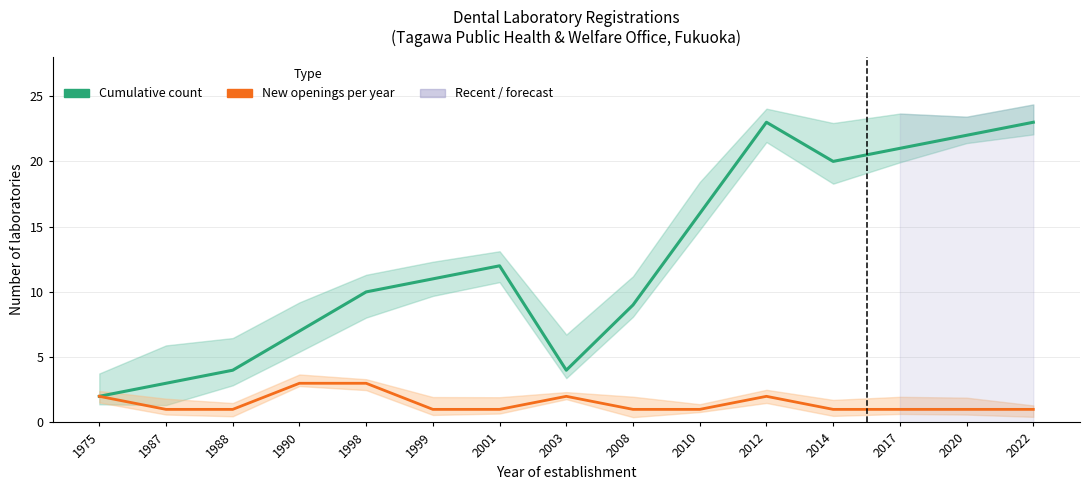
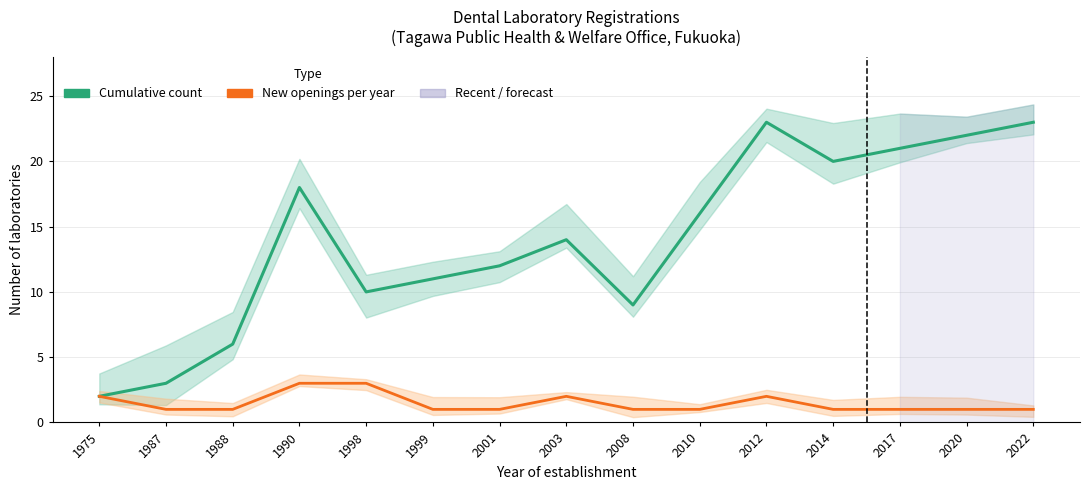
Cumulative count, 1988: 4 -> 6
Cumulative count, 1990: 7 -> 18
Cumulative count, 2003: 4 -> 14
